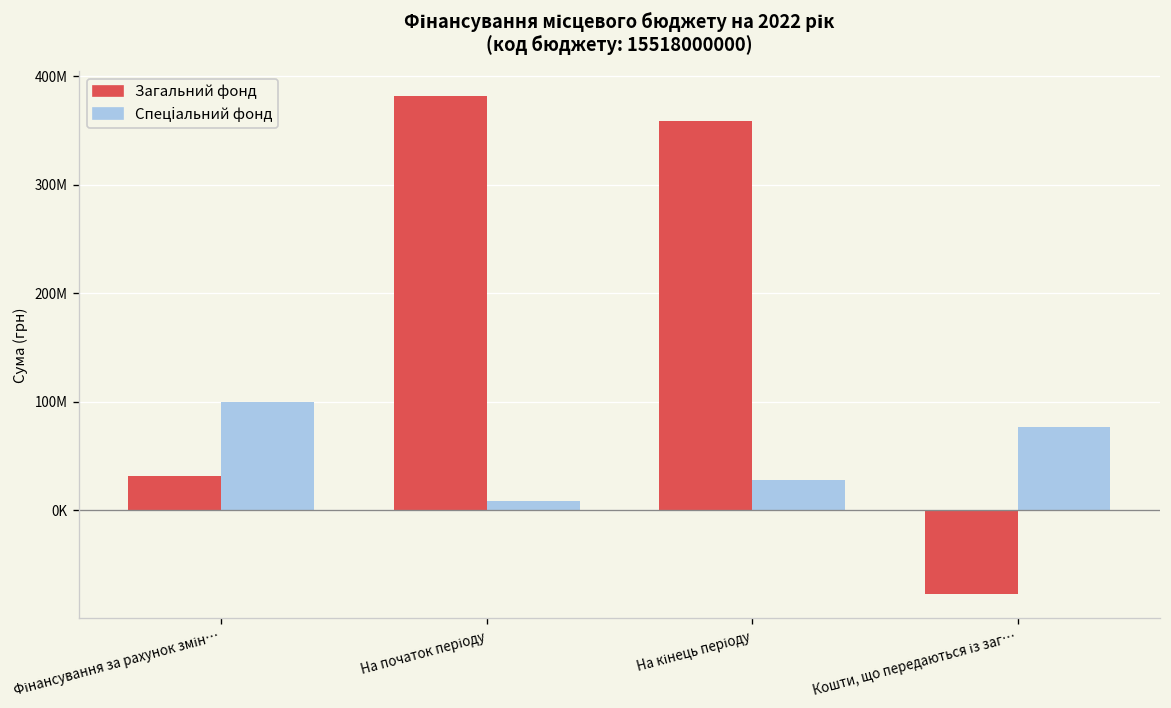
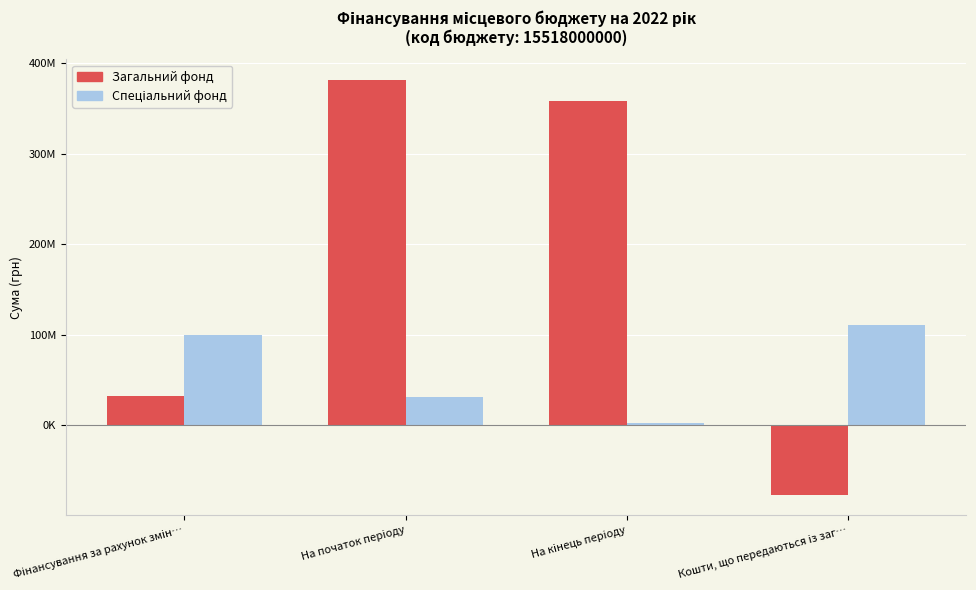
Спеціальний фонд, На початок періоду: 10000000 -> 30000000
Спеціальний фонд, На кінець періоду: 30000000 -> 0
Спеціальний фонд, Кошти, що передаються із заг…: 80000000 -> 110000000
